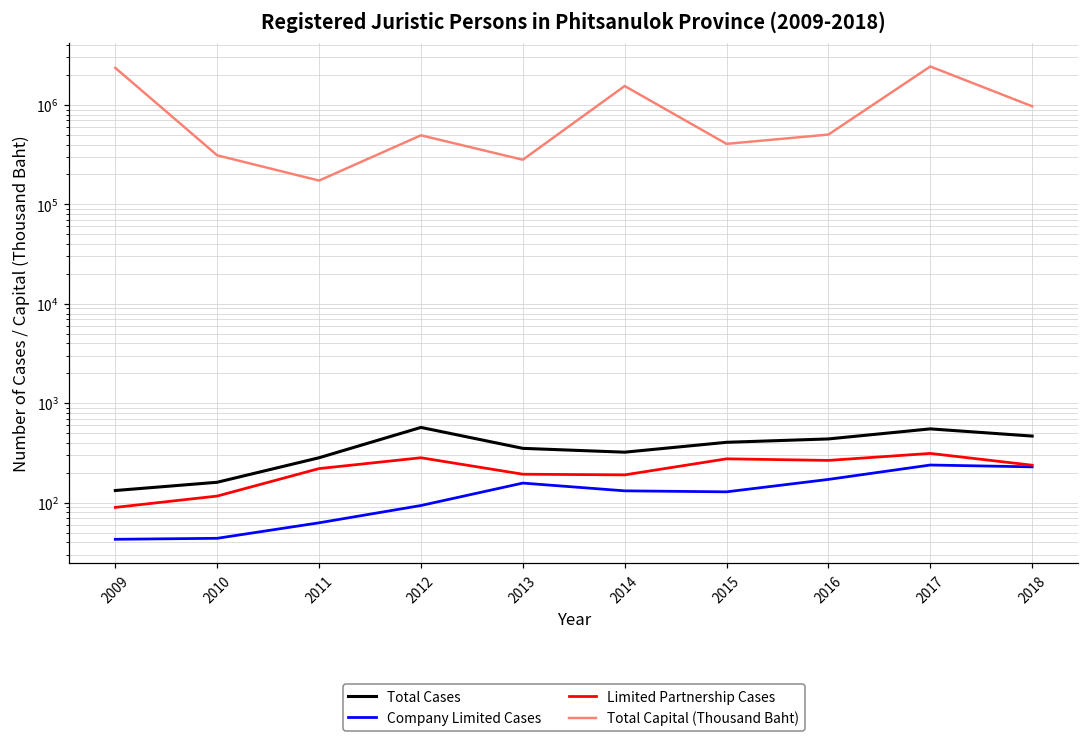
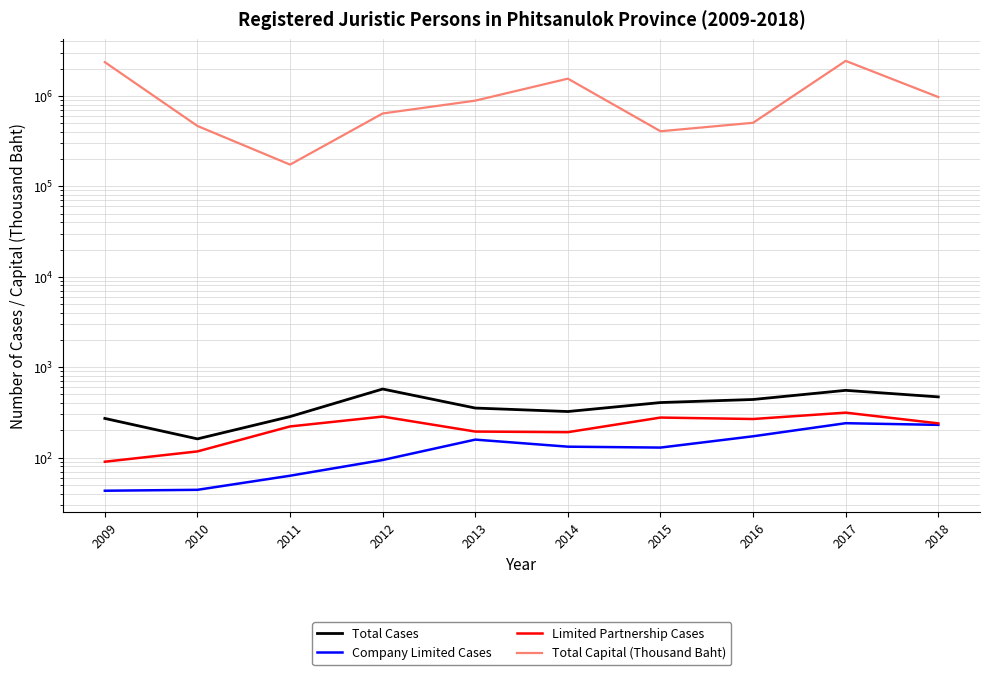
Total Cases, 2009: 130 -> 270
Total Capital (Thousand Baht), 2010: 310000 -> 500000
Total Capital (Thousand Baht), 2012: 500000 -> 600000
Total Capital (Thousand Baht), 2013: 280000 -> 900000
